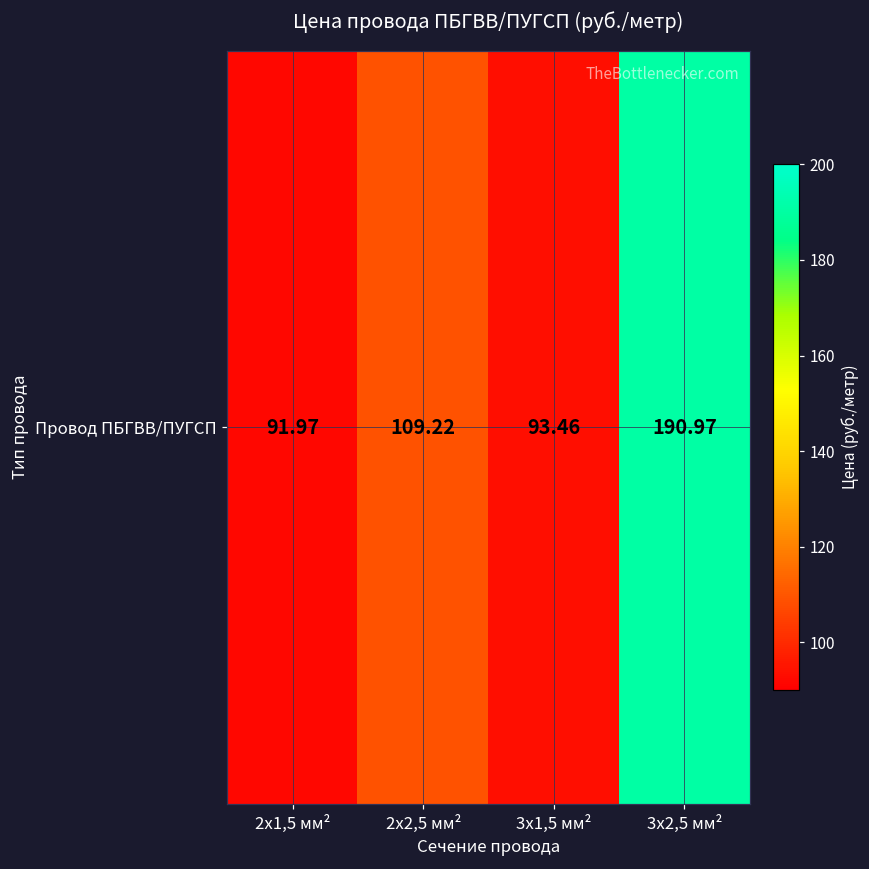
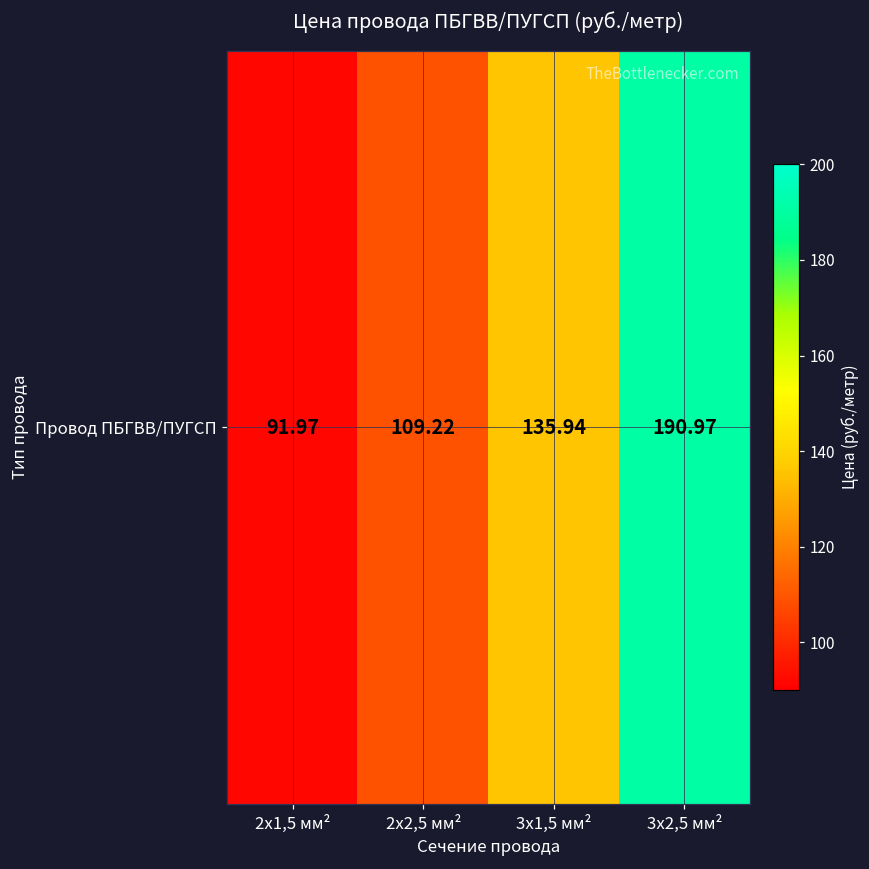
Провод ПБГВВ/ПУГСП, 3x1,5 мм²: 93.46 -> 135.94
